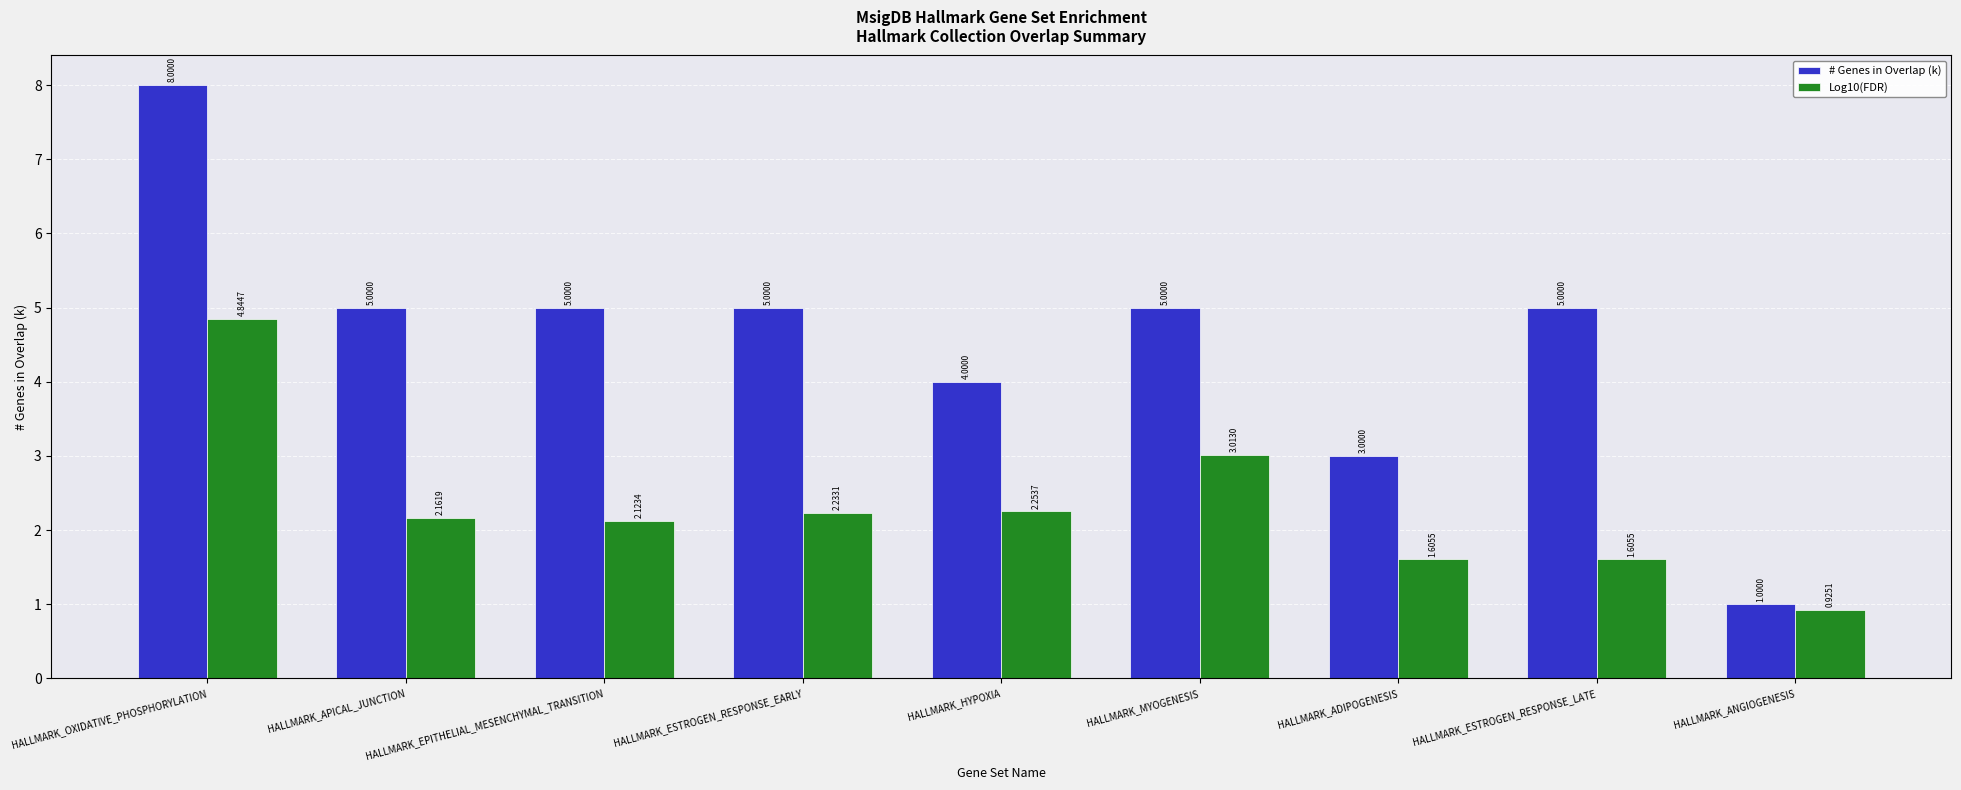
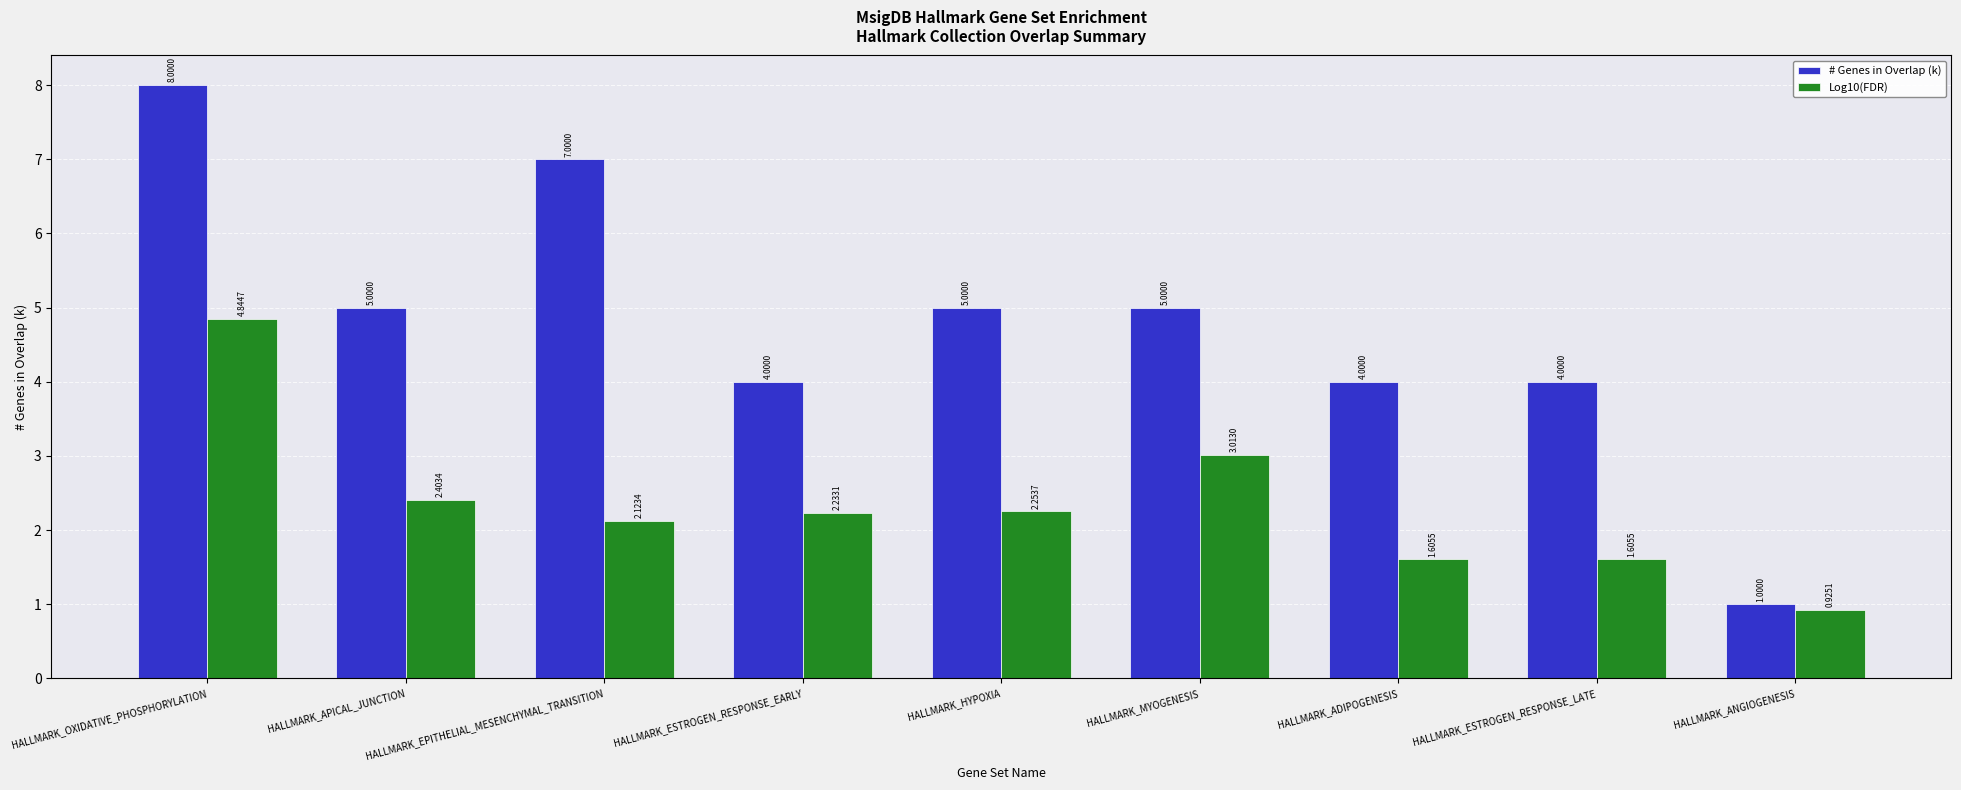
Log10(FDR), HALLMARK_APICAL_JUNCTION: 2.1619 -> 2.4034
# Genes in Overlap (k), HALLMARK_EPITHELIAL_MESENCHYMAL_TRANSITION: 5.0000 -> 7.0000
# Genes in Overlap (k), HALLMARK_ESTROGEN_RESPONSE_EARLY: 5.0000 -> 4.0000
# Genes in Overlap (k), HALLMARK_HYPOXIA: 4.0000 -> 5.0000
# Genes in Overlap (k), HALLMARK_ADIPOGENESIS: 3.0000 -> 4.0000
# Genes in Overlap (k), HALLMARK_ESTROGEN_RESPONSE_LATE: 5.0000 -> 4.0000
